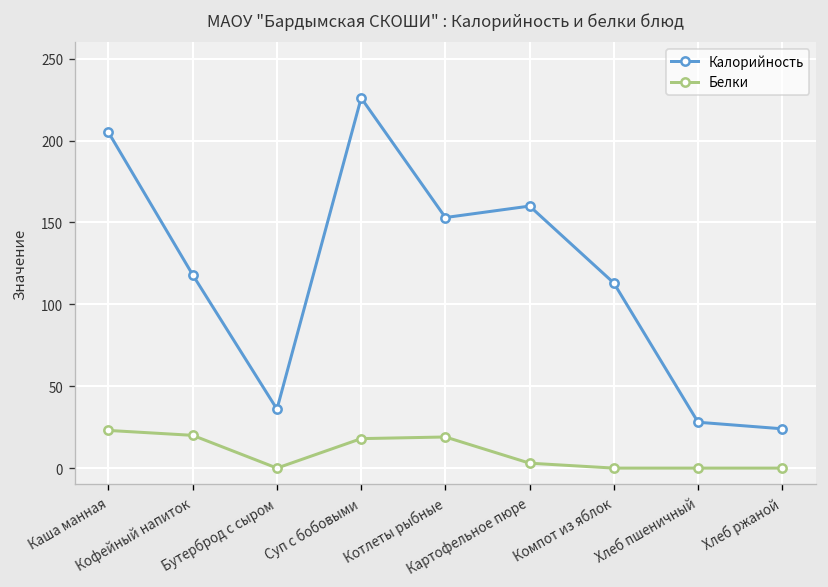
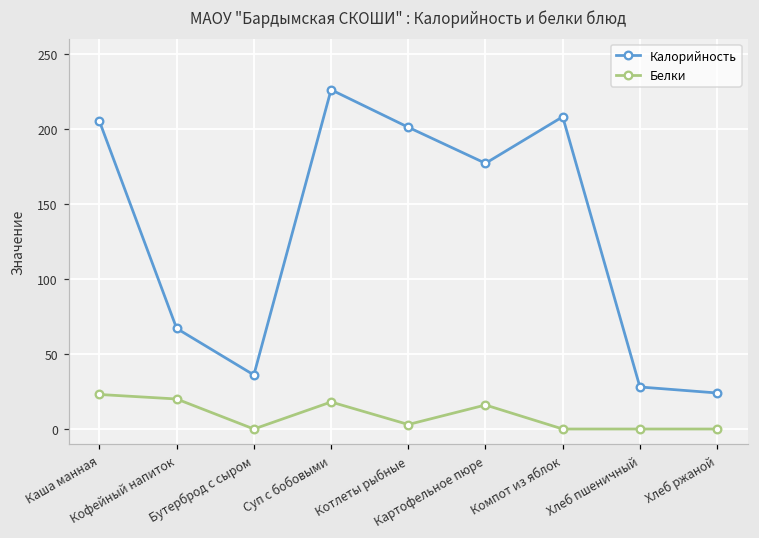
Калорийность, Кофейный напиток: 118 -> 67
Калорийность, Котлеты рыбные: 153 -> 201
Белки, Котлеты рыбные: 19 -> 3
Калорийность, Картофельное пюре: 160 -> 177
Белки, Картофельное пюре: 3 -> 16
Калорийность, Компот из яблок: 113 -> 208
